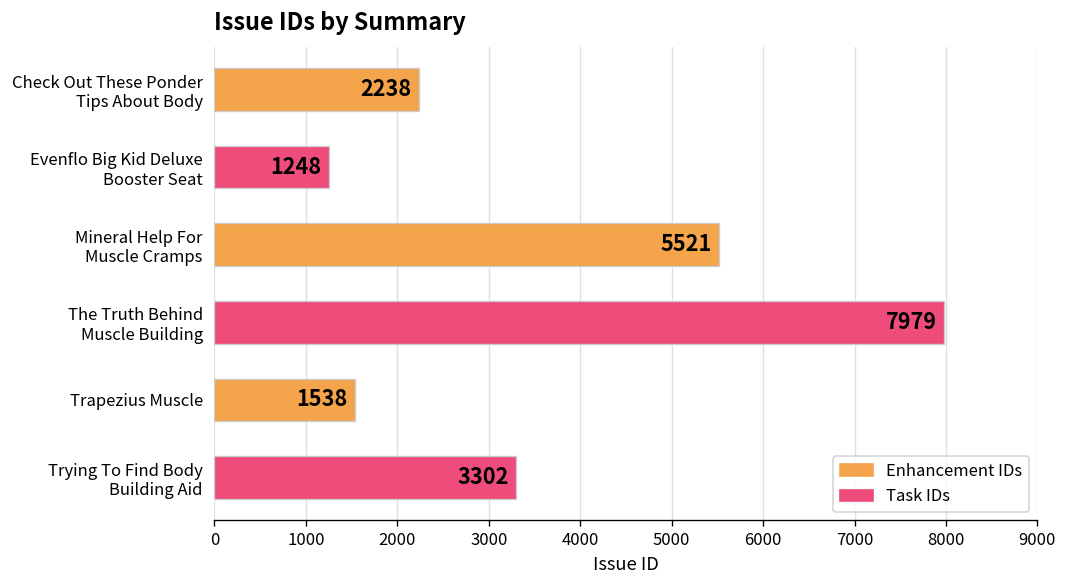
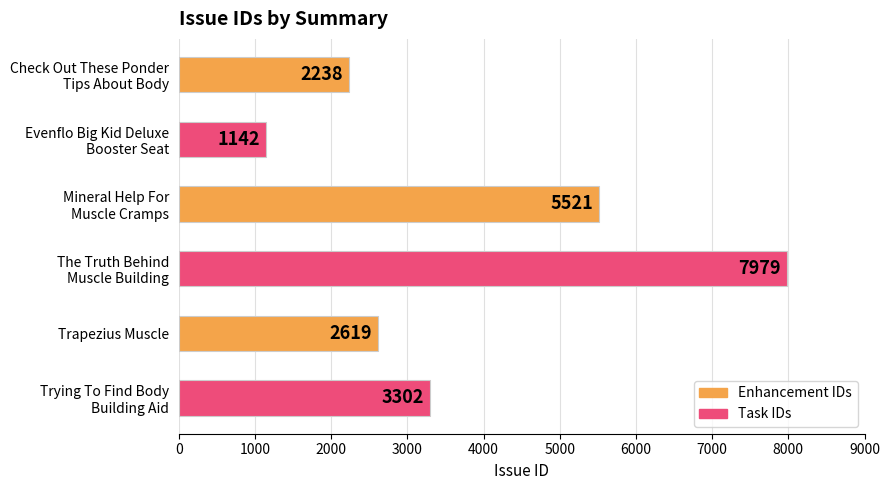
Evenflo Big Kid Deluxe Booster Seat: 1248 -> 1142
Trapezius Muscle: 1538 -> 2619
